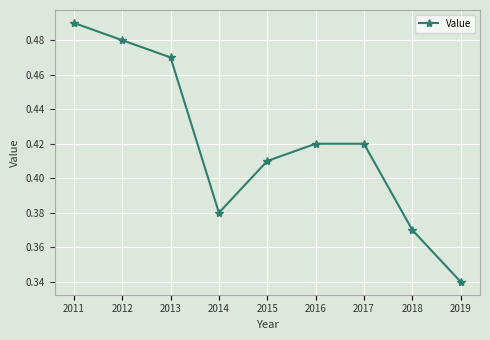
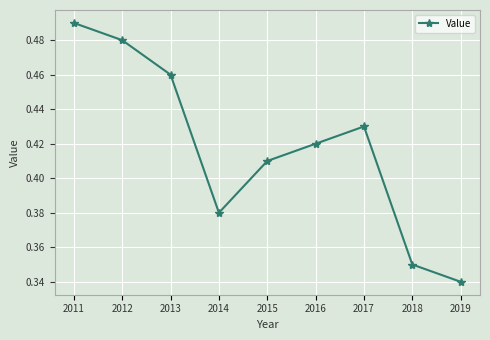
2013: 0.47 -> 0.46
2017: 0.42 -> 0.43
2018: 0.37 -> 0.35
